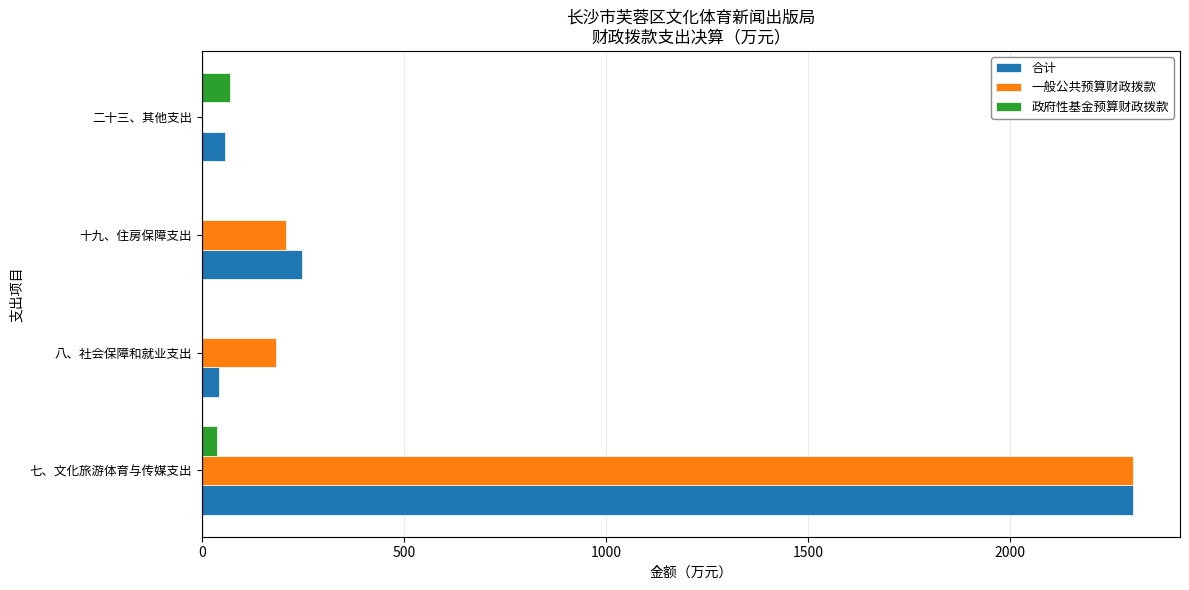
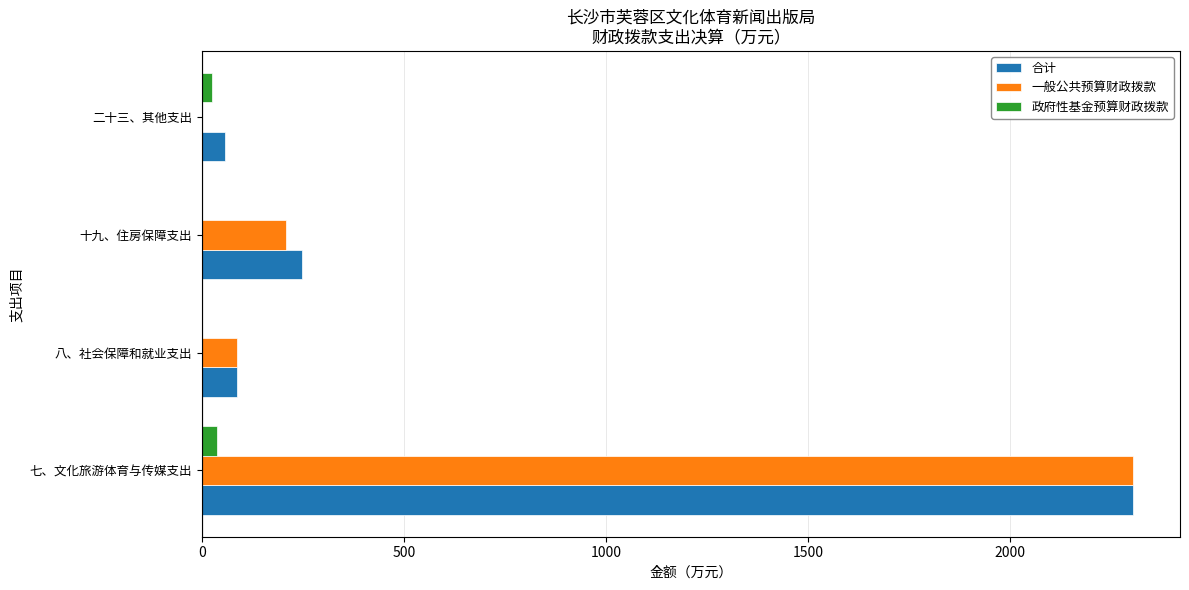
政府性基金预算财政拨款, 二十三、其他支出: 70 -> 30
一般公共预算财政拨款, 八、社会保障和就业支出: 180 -> 90
合计, 八、社会保障和就业支出: 40 -> 90
